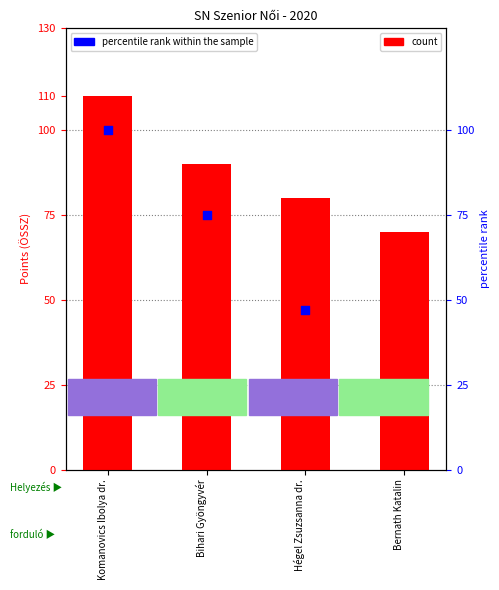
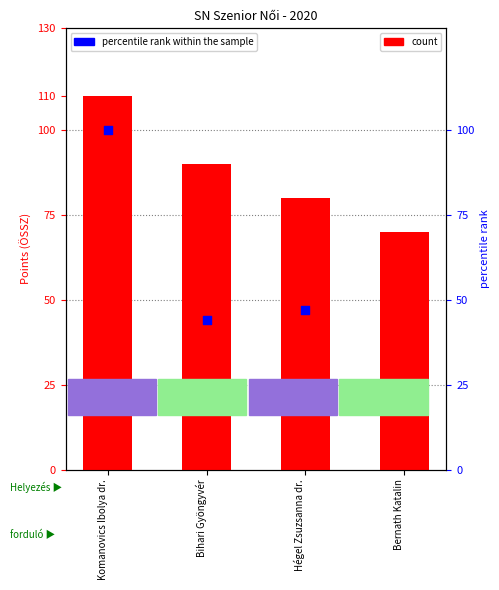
percentile rank within the sample, Bihari Gyöngyvér: 75 -> 44
